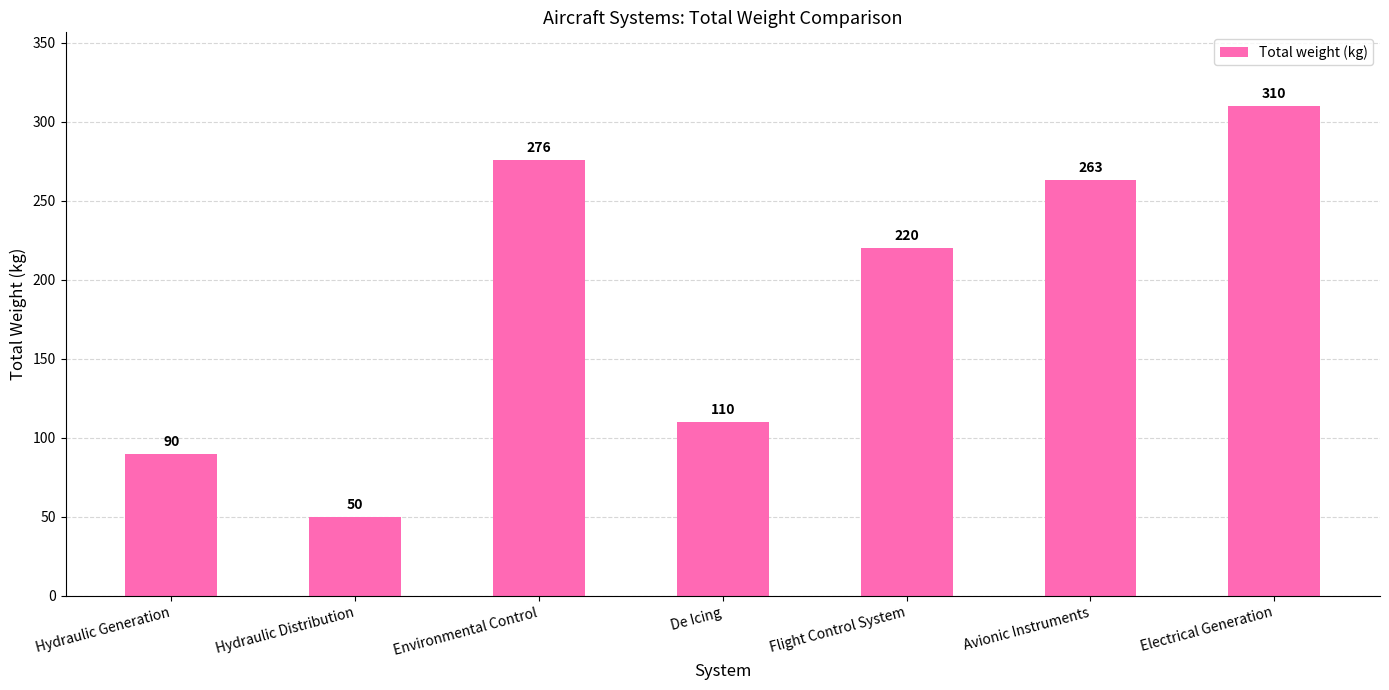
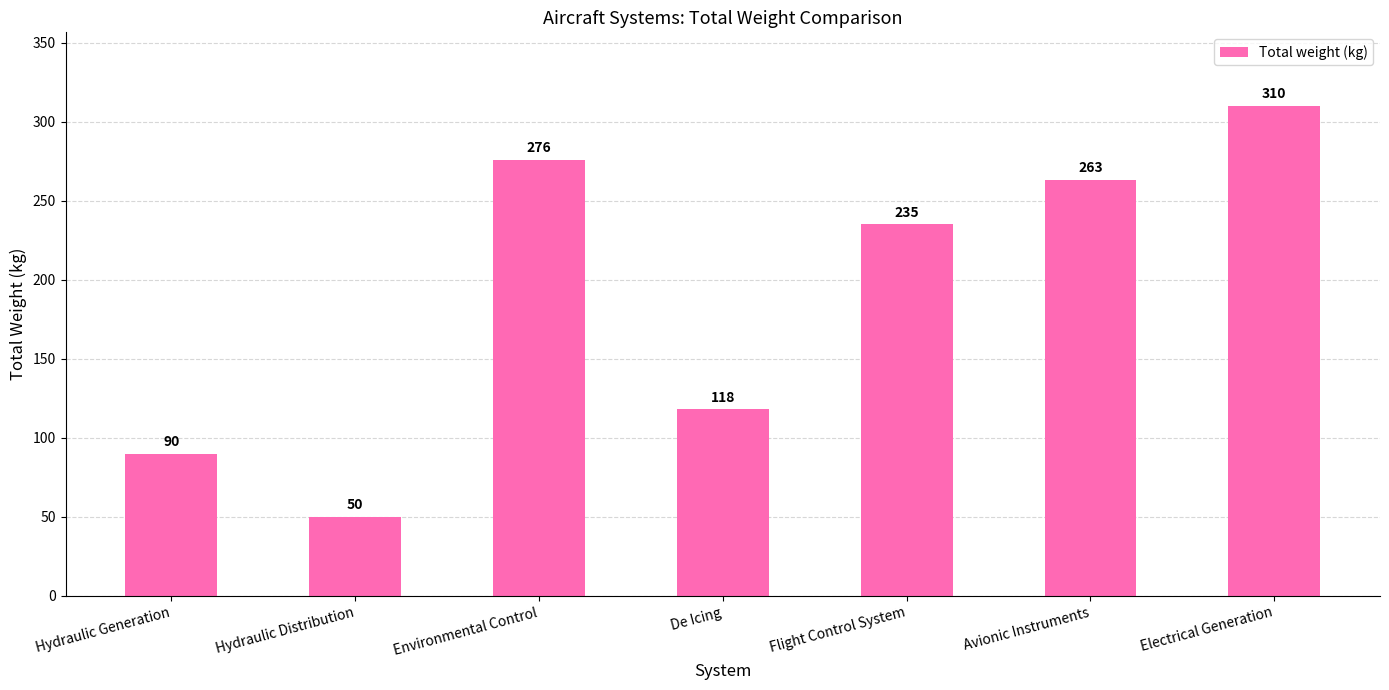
De Icing: 110 -> 118
Flight Control System: 220 -> 235
